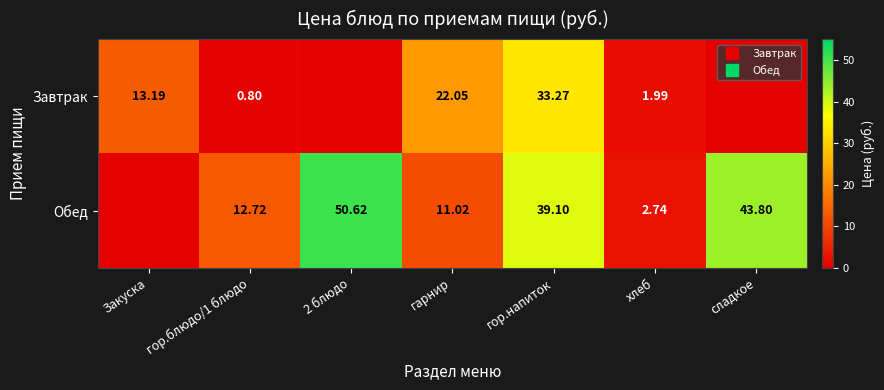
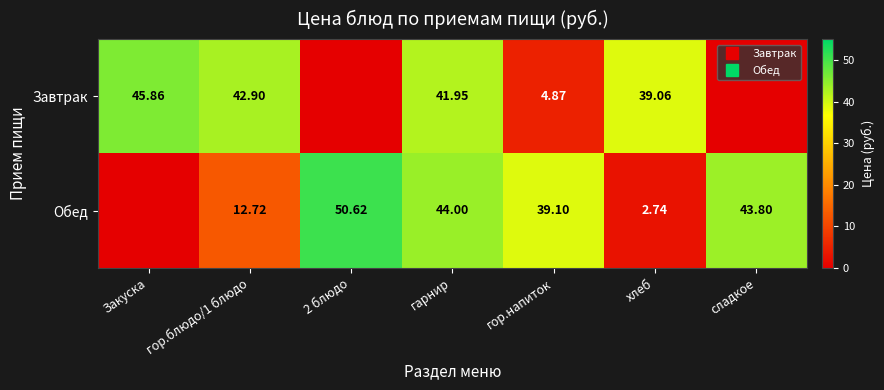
Завтрак, Закуска: 13.19 -> 45.86
Завтрак, гор.блюдо/1 блюдо: 0.80 -> 42.90
Завтрак, гарнир: 22.05 -> 41.95
Завтрак, гор.напиток: 33.27 -> 4.87
Завтрак, хлеб: 1.99 -> 39.06
Обед, гарнир: 11.02 -> 44.00
